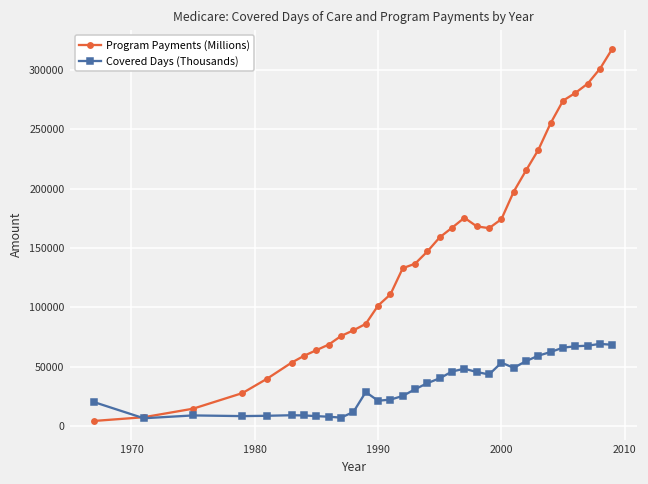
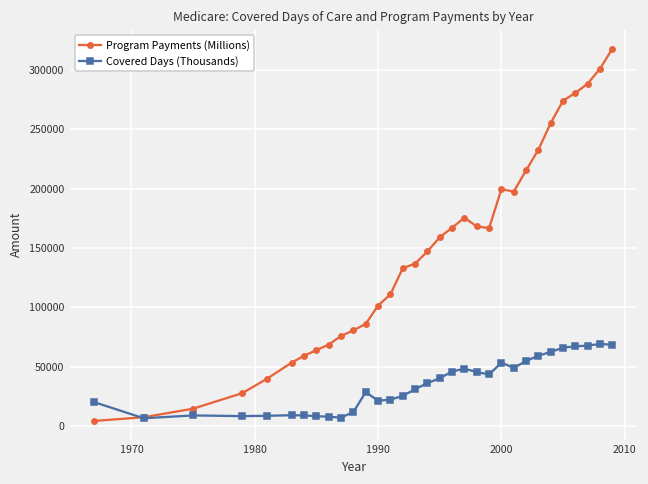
Program Payments (Millions), 2000: 174000 -> 200000
